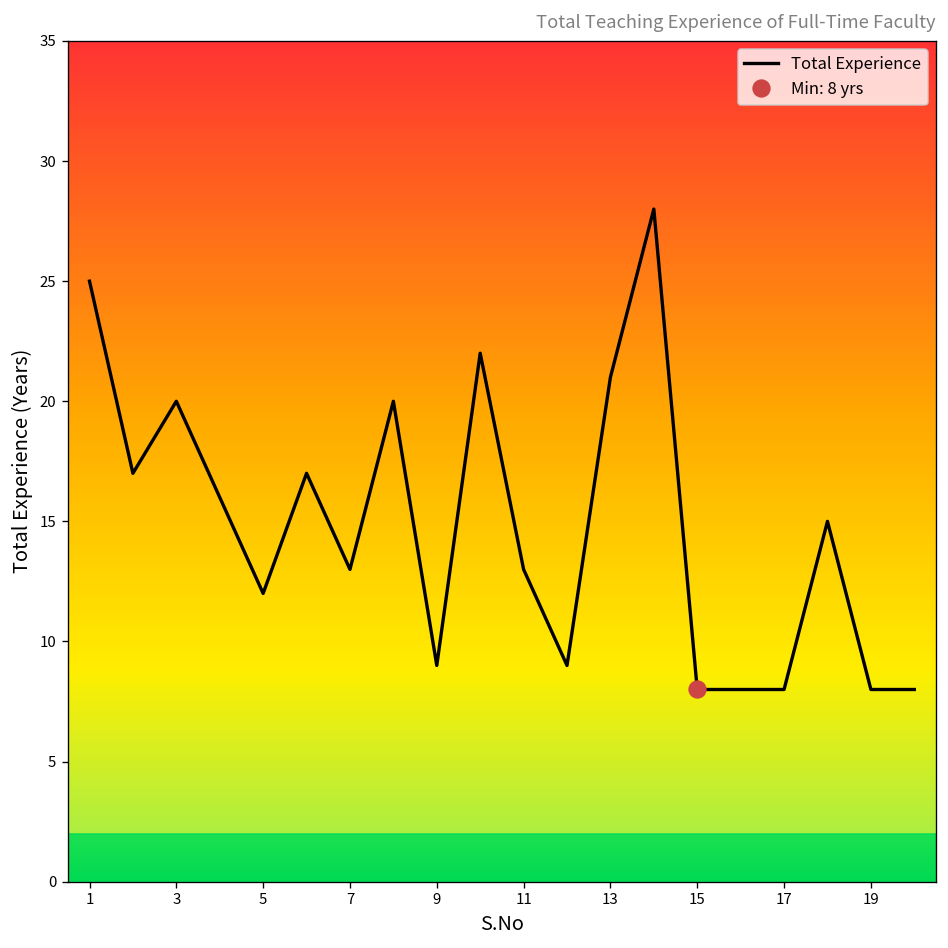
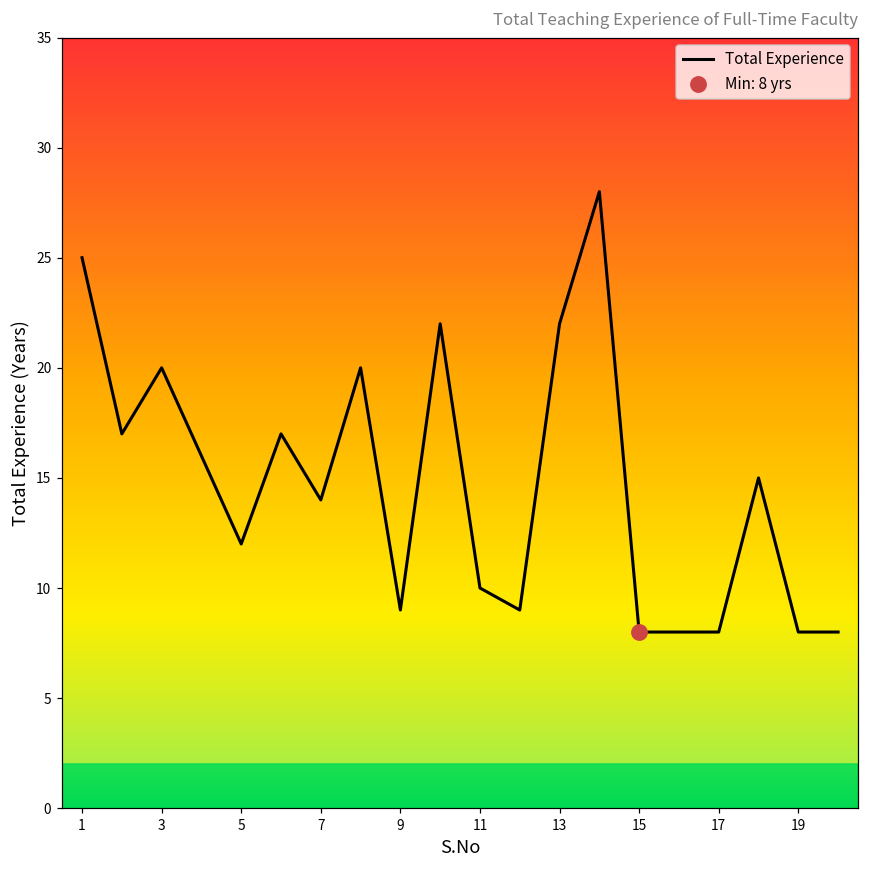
Total Experience, 7: 13 -> 14
Total Experience, 11: 13 -> 10
Total Experience, 13: 21 -> 22
